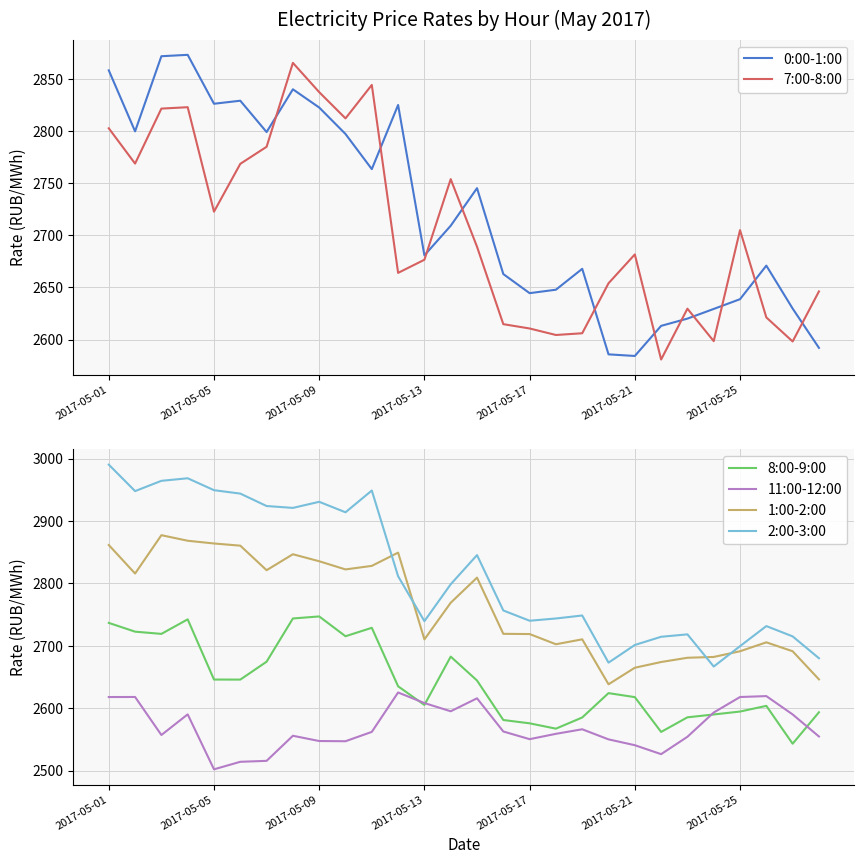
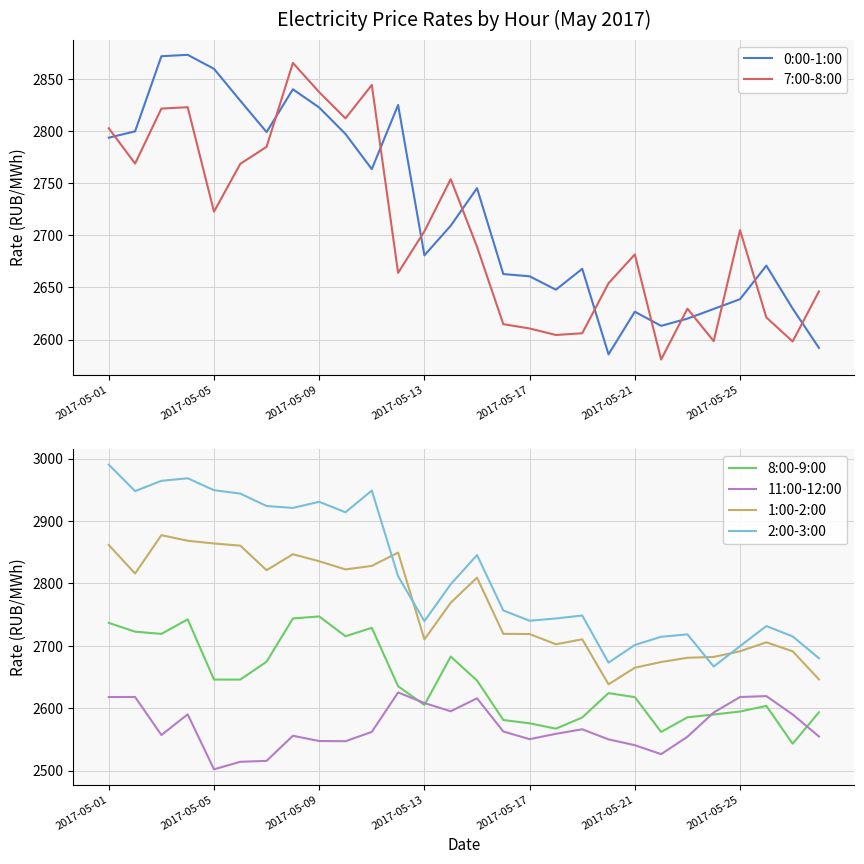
Electricity Price Rates by Hour (May 2017), 0:00-1:00, 2017-05-01: 2858 -> 2794
Electricity Price Rates by Hour (May 2017), 0:00-1:00, 2017-05-05: 2826 -> 2860
Electricity Price Rates by Hour (May 2017), 7:00-8:00, 2017-05-13: 2677 -> 2704
Electricity Price Rates by Hour (May 2017), 0:00-1:00, 2017-05-17: 2645 -> 2661
Electricity Price Rates by Hour (May 2017), 0:00-1:00, 2017-05-21: 2584 -> 2627
